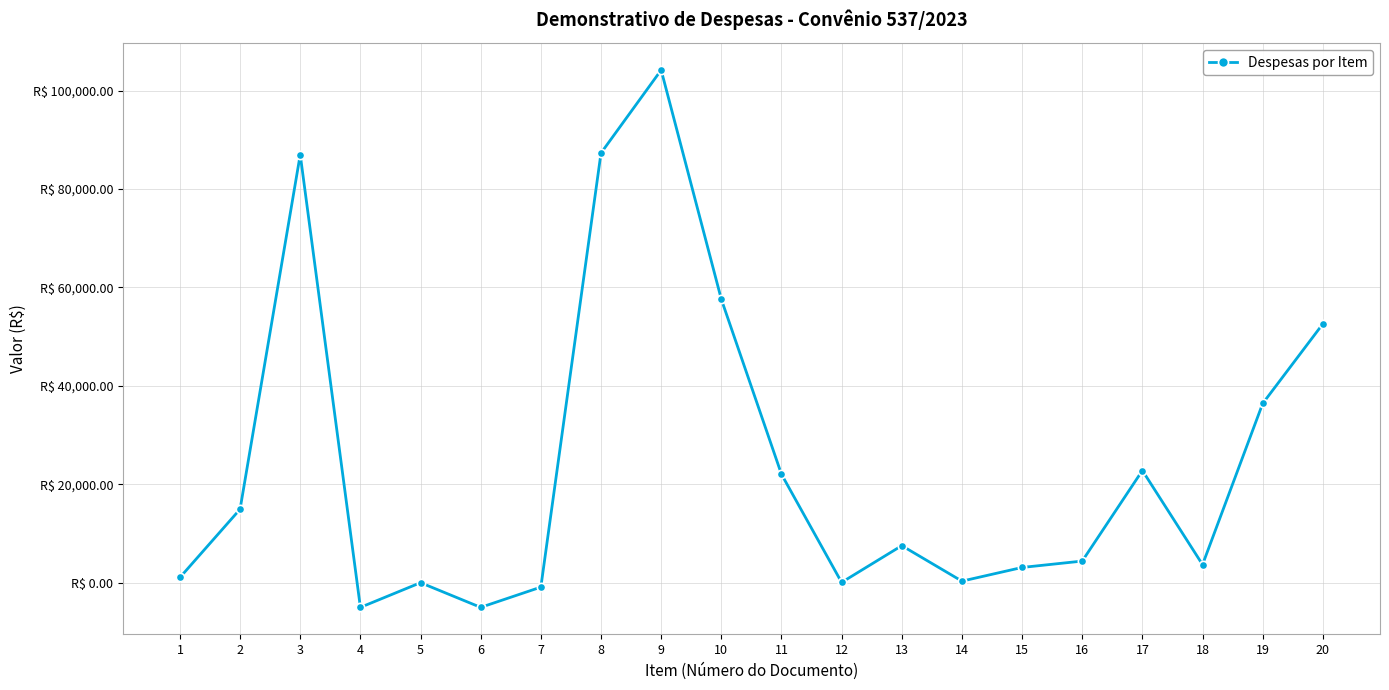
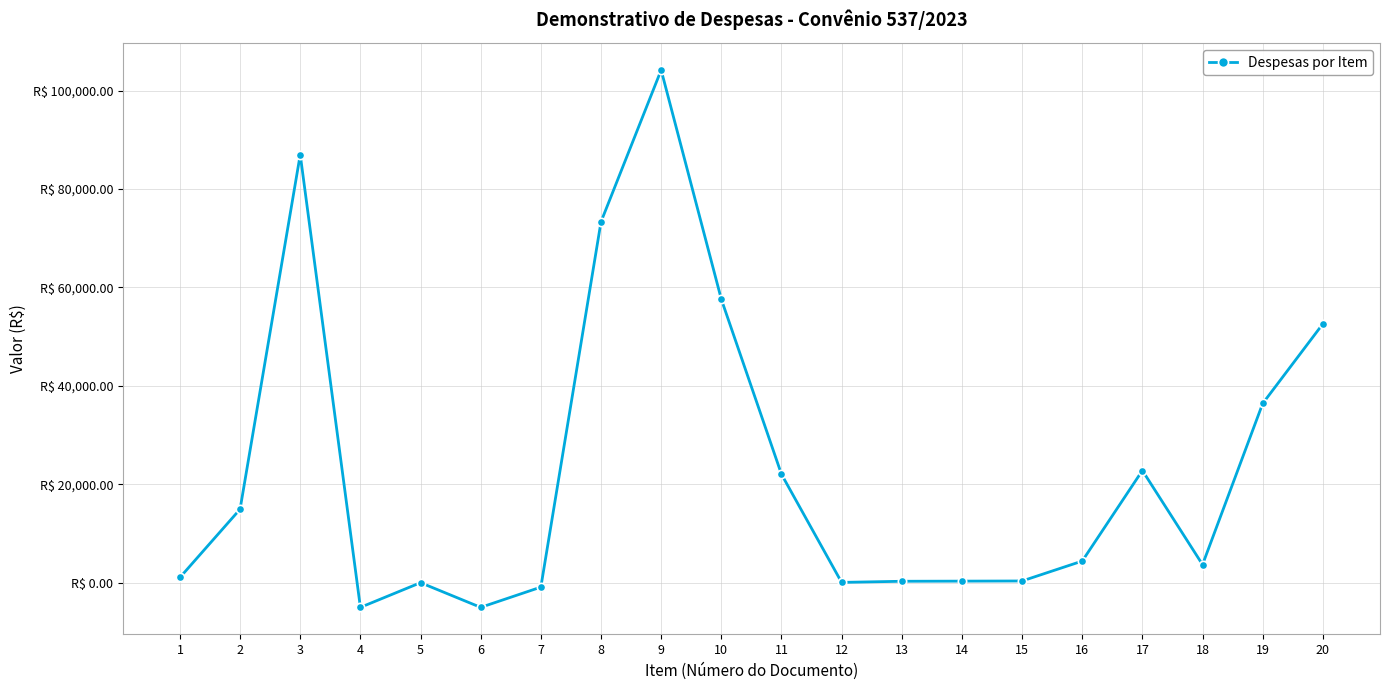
8: R$ 87,000 -> R$ 73,000
13: R$ 8,000 -> R$ 0
15: R$ 3,000 -> R$ 0
